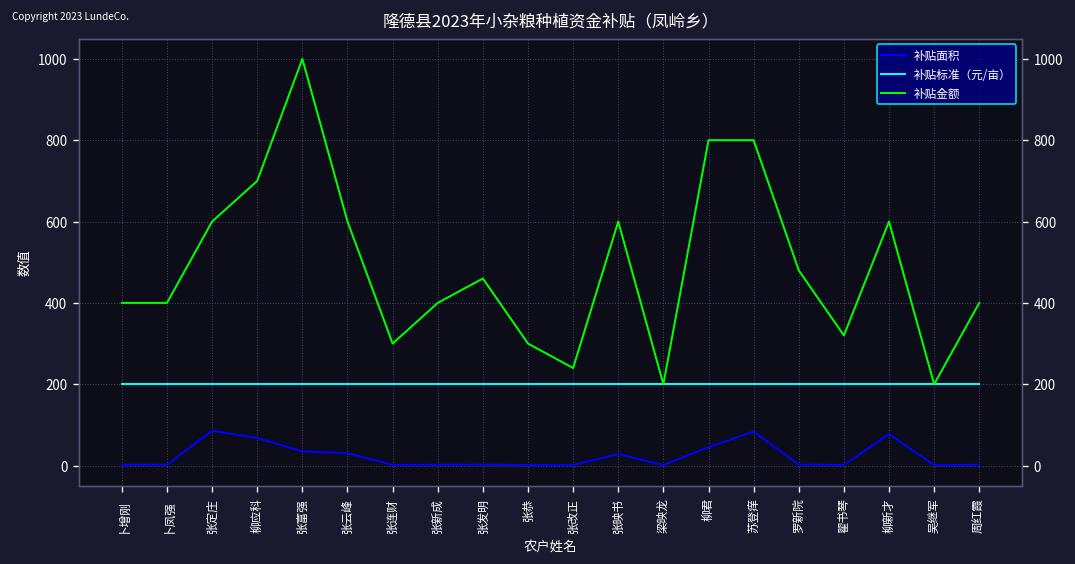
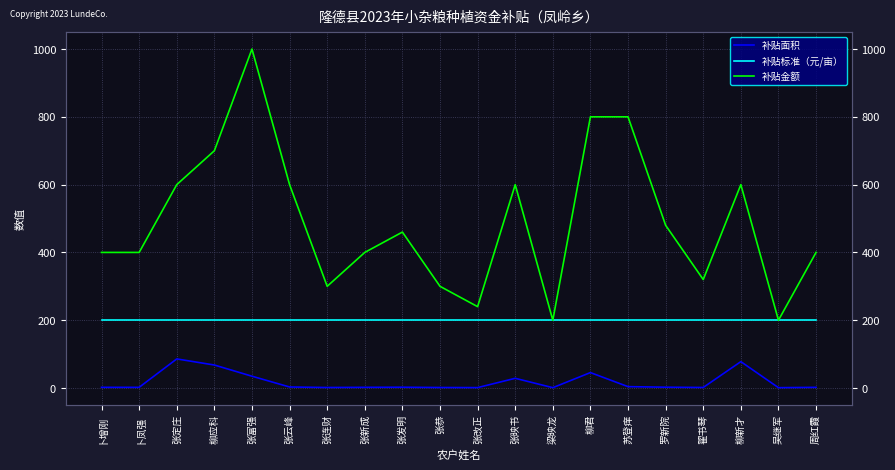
补贴面积, 张云峰: 30 -> 0
补贴面积, 苏登痒: 80 -> 0
